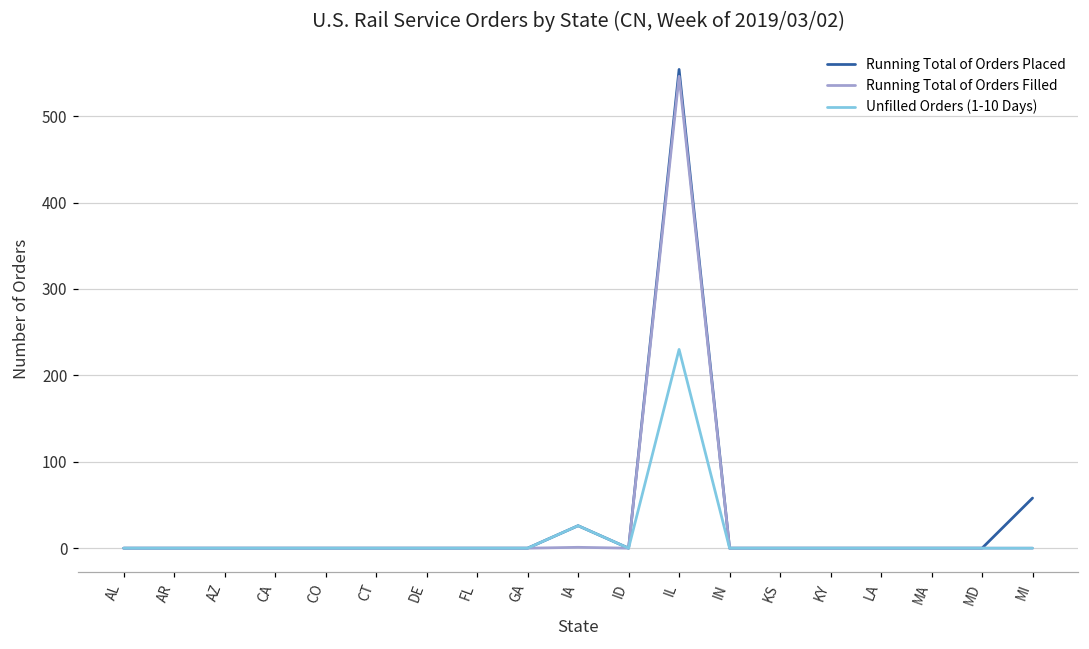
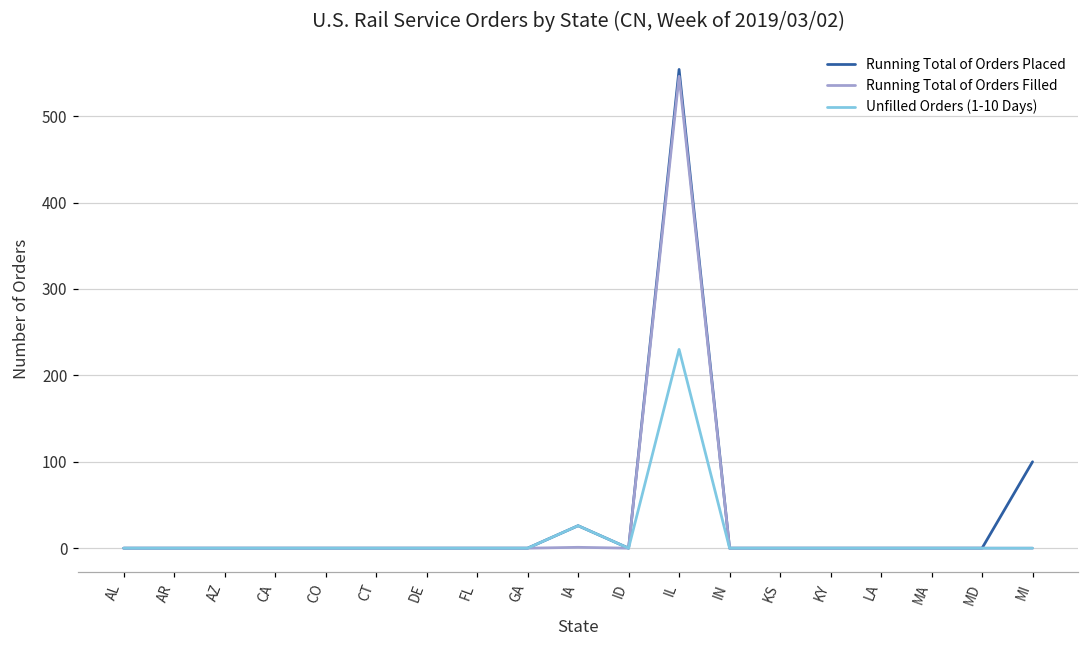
Running Total of Orders Placed, MI: 60 -> 100
